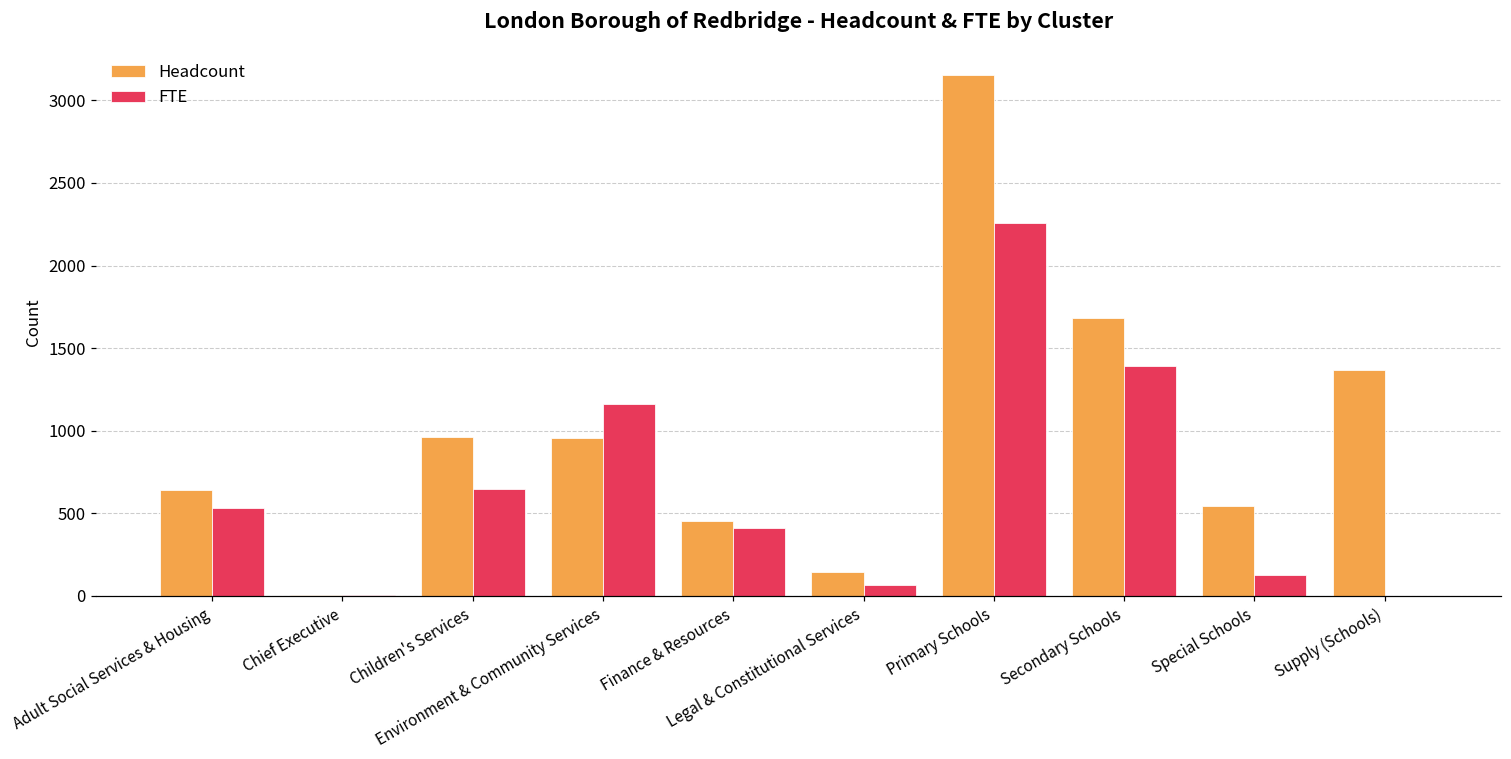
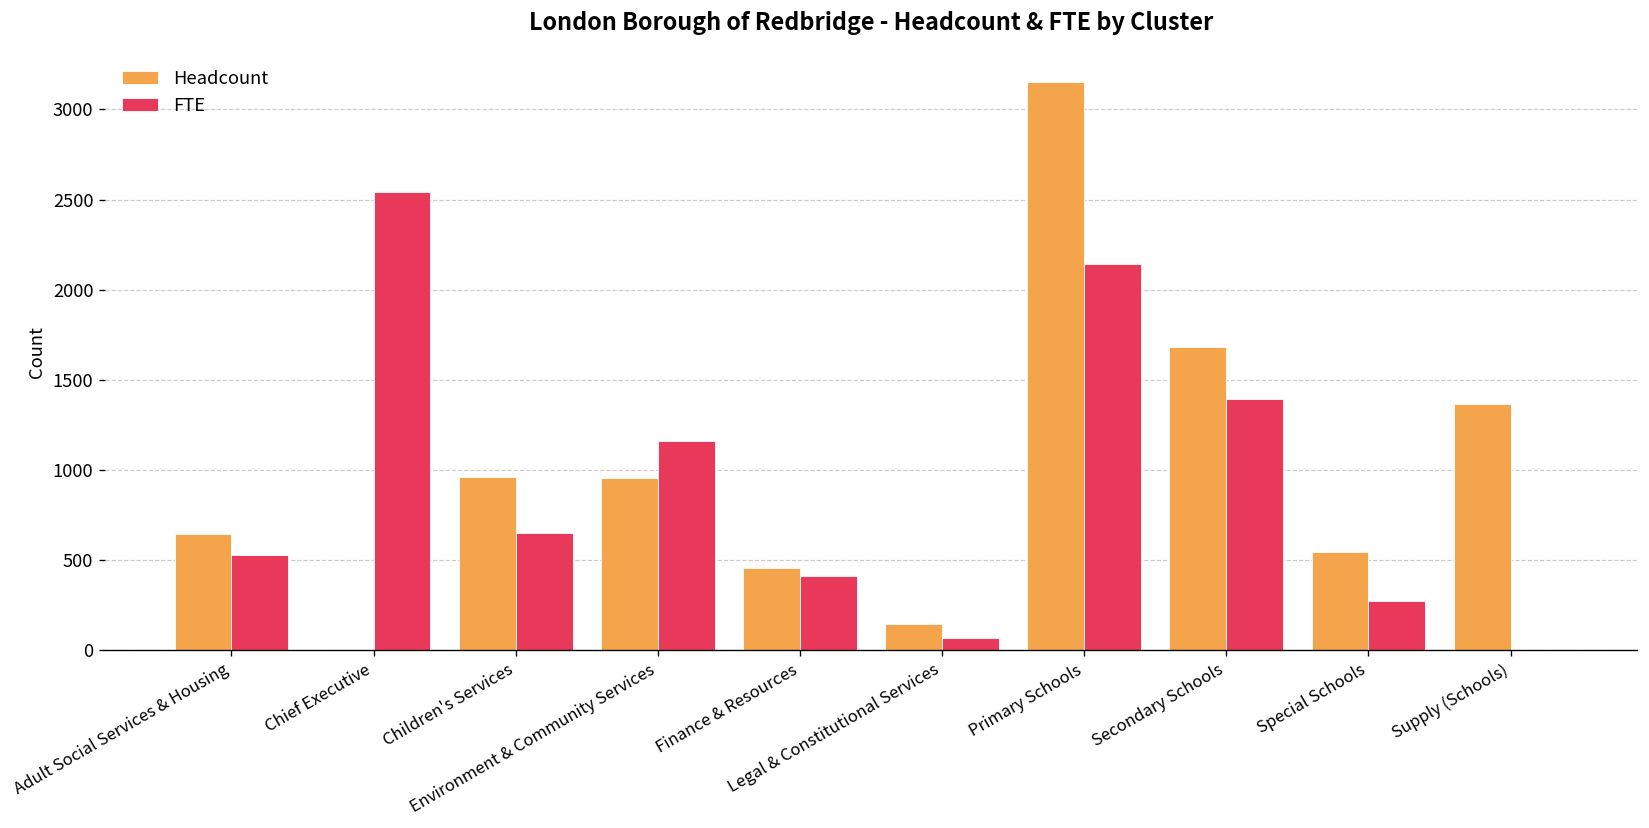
FTE, Chief Executive: 0 -> 2540
FTE, Primary Schools: 2260 -> 2140
FTE, Special Schools: 130 -> 270
